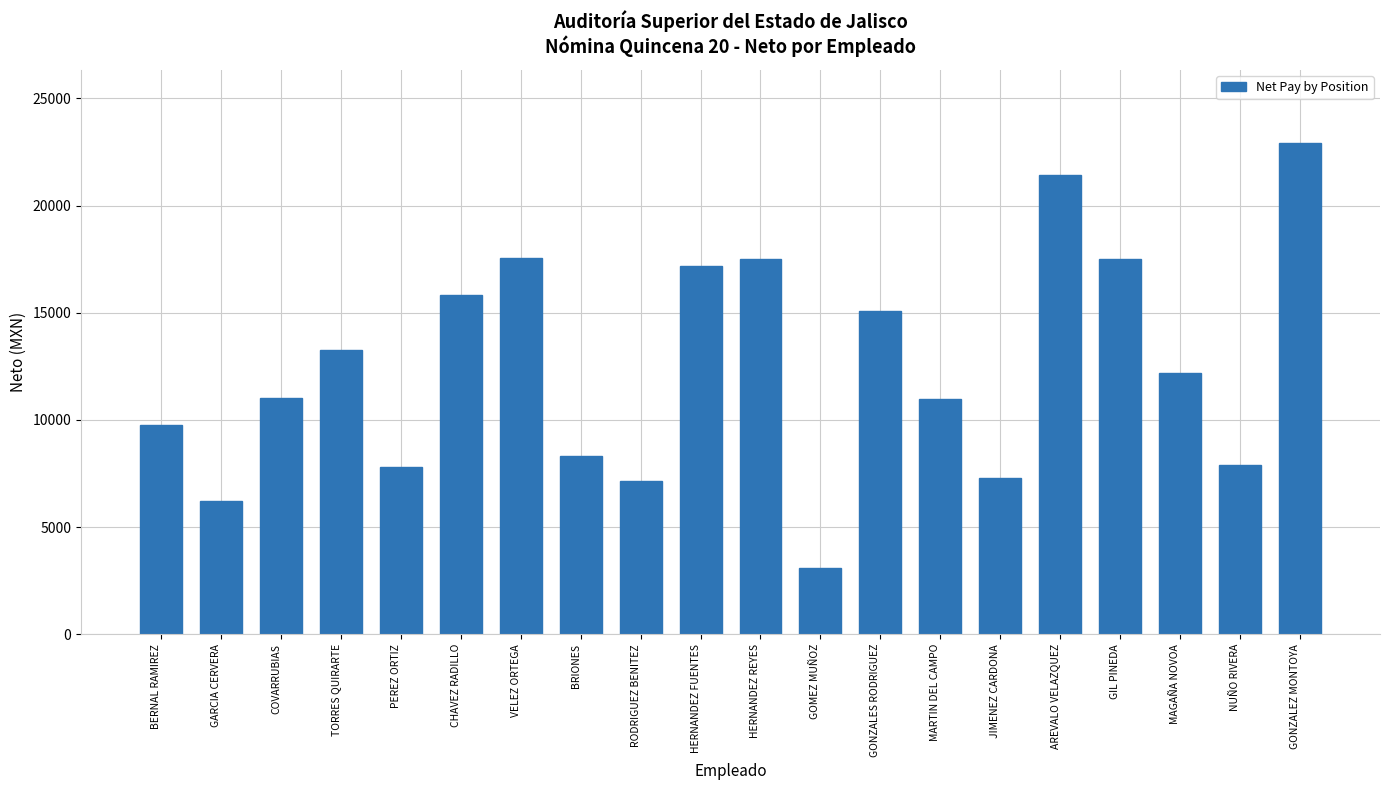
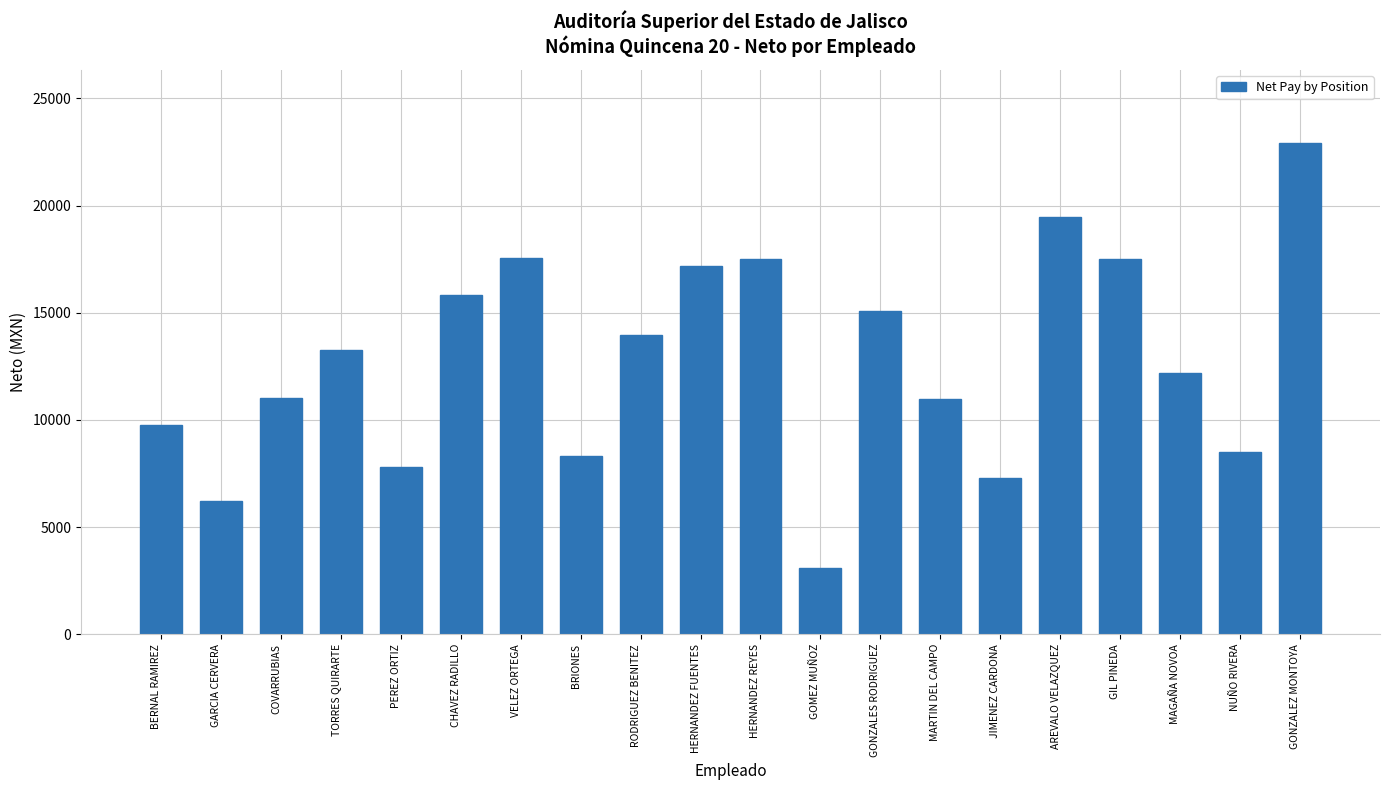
RODRIGUEZ BENITEZ: 7200 -> 14000
AREVALO VELAZQUEZ: 21400 -> 19500
NUÑO RIVERA: 7900 -> 8500
